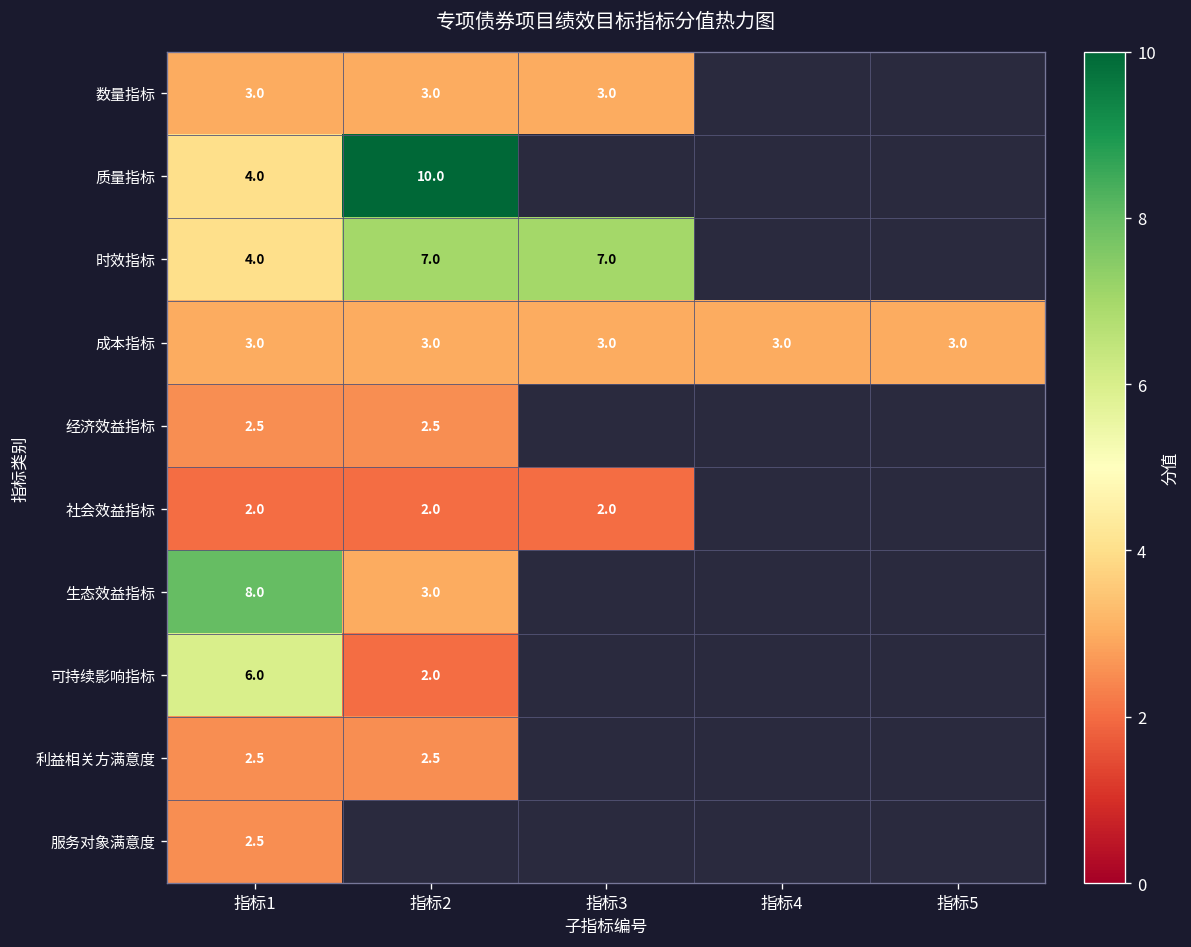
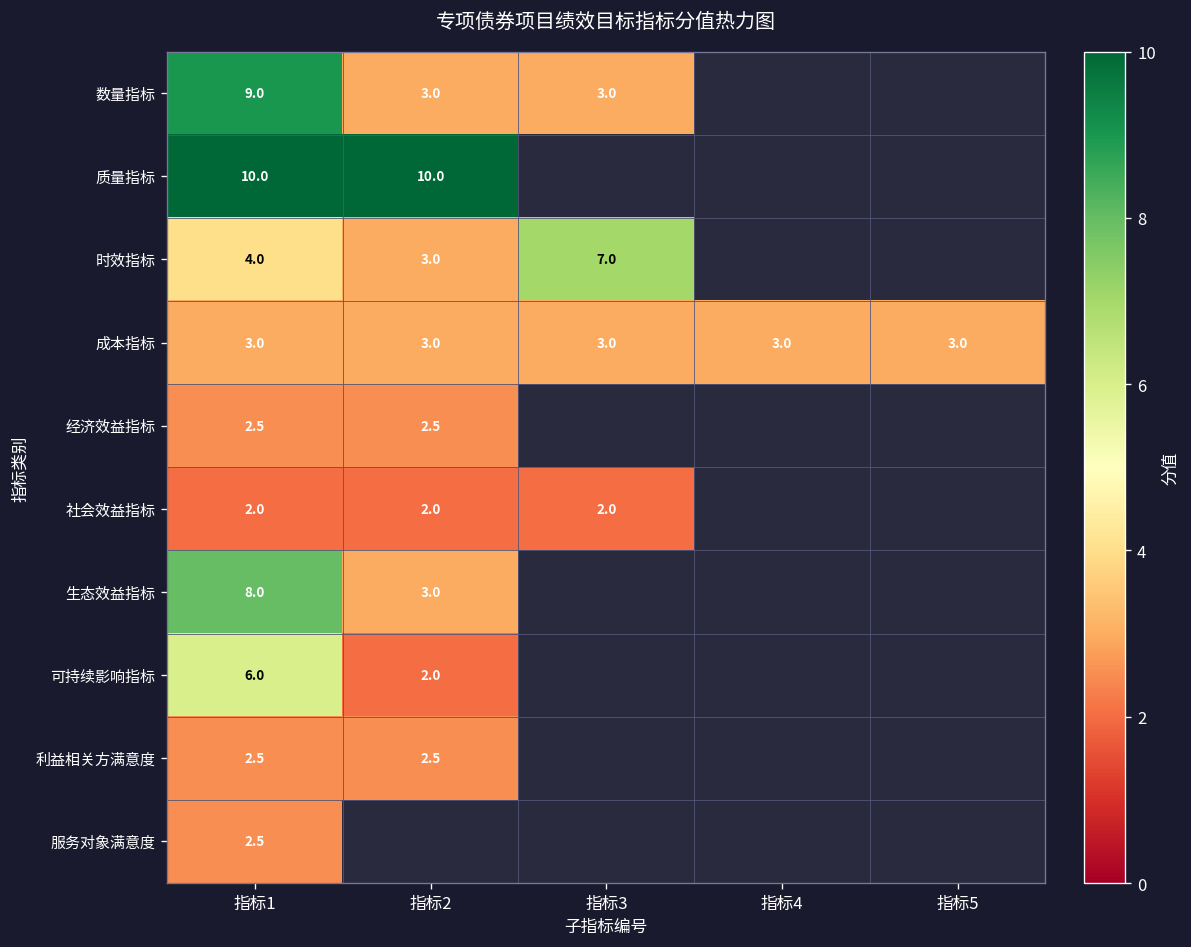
数量指标, 指标1: 3.0 -> 9.0
质量指标, 指标1: 4.0 -> 10.0
时效指标, 指标2: 7.0 -> 3.0
